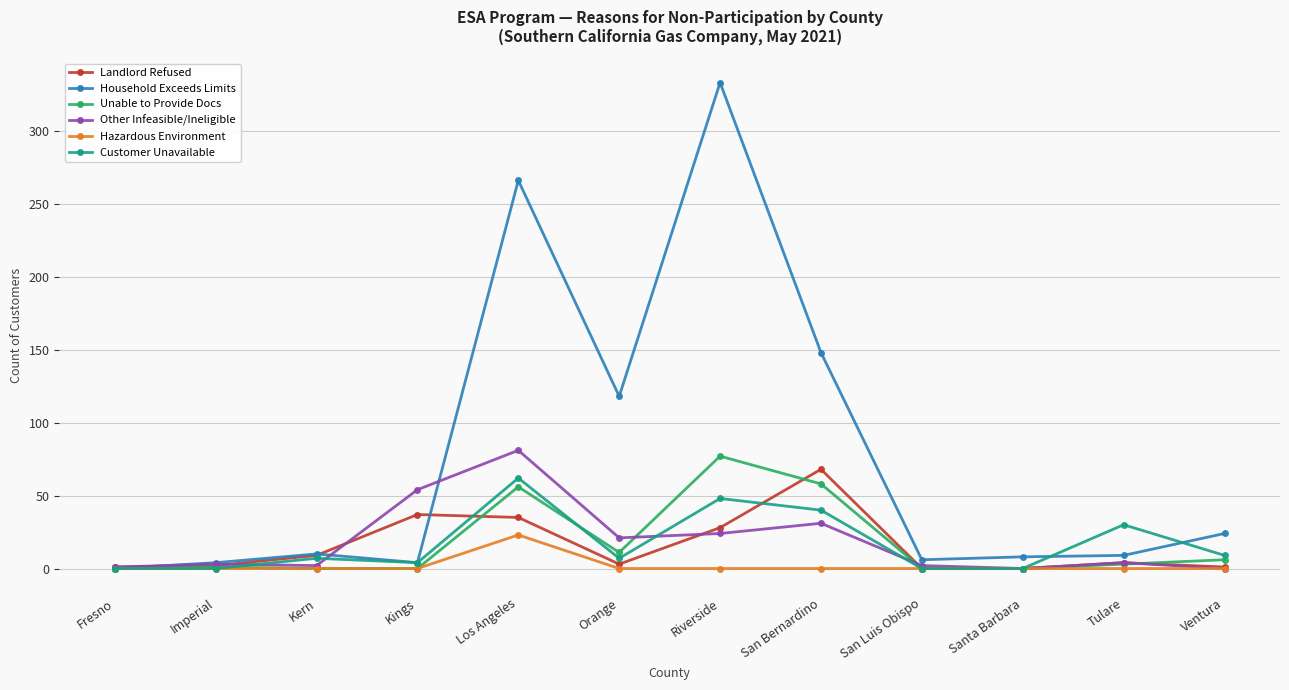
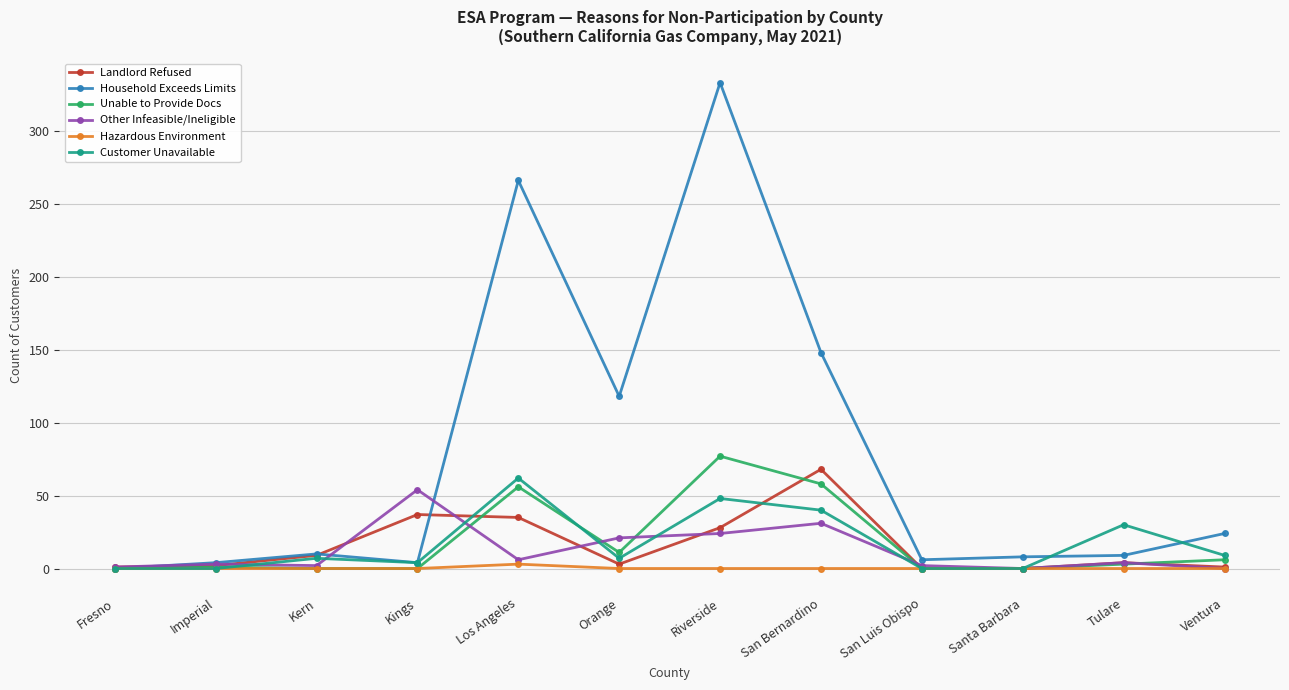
Other Infeasible/Ineligible, Los Angeles: 81 -> 6
Hazardous Environment, Los Angeles: 23 -> 3
